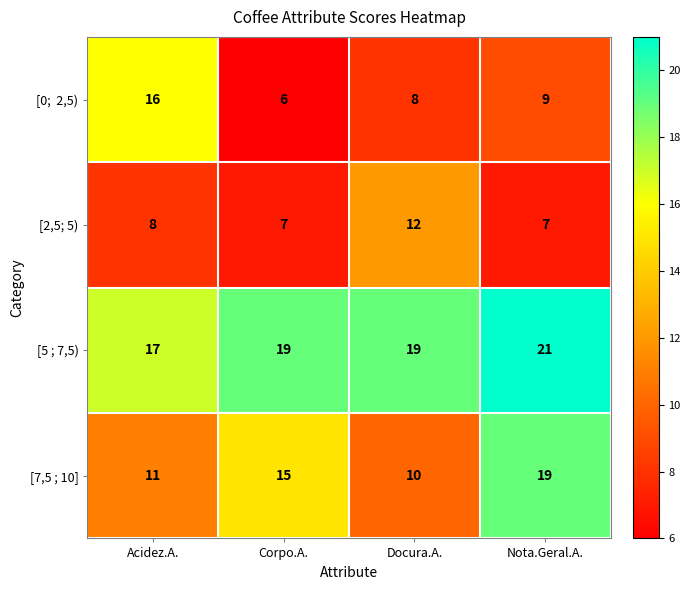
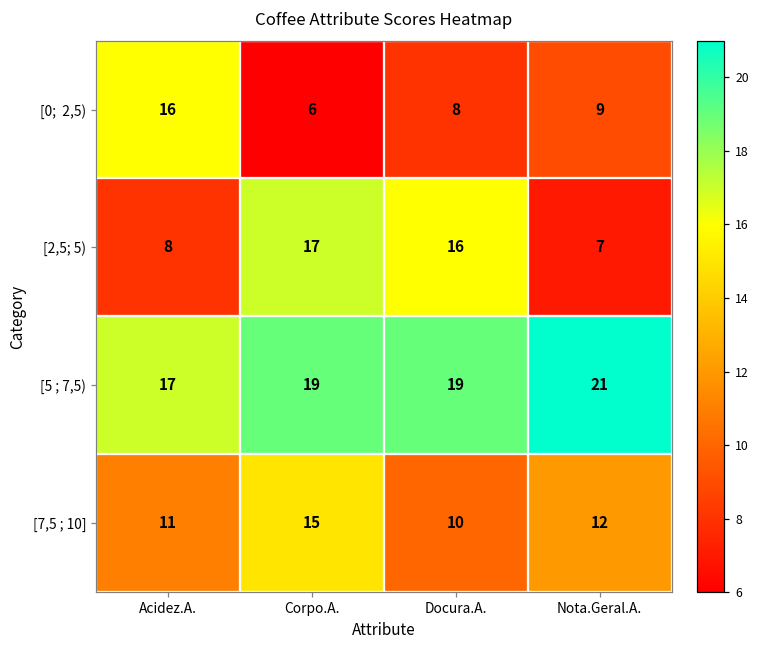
[2,5; 5), Corpo.A.: 7 -> 17
[2,5; 5), Docura.A.: 12 -> 16
[7,5 ; 10], Nota.Geral.A.: 19 -> 12
